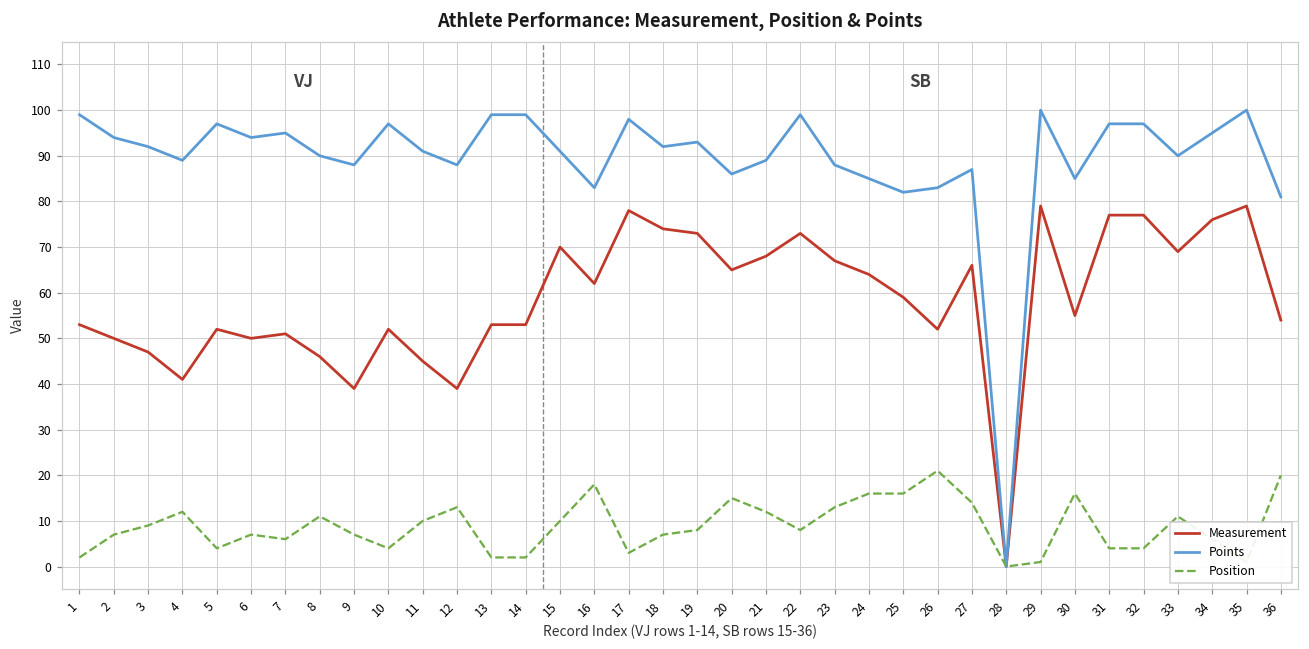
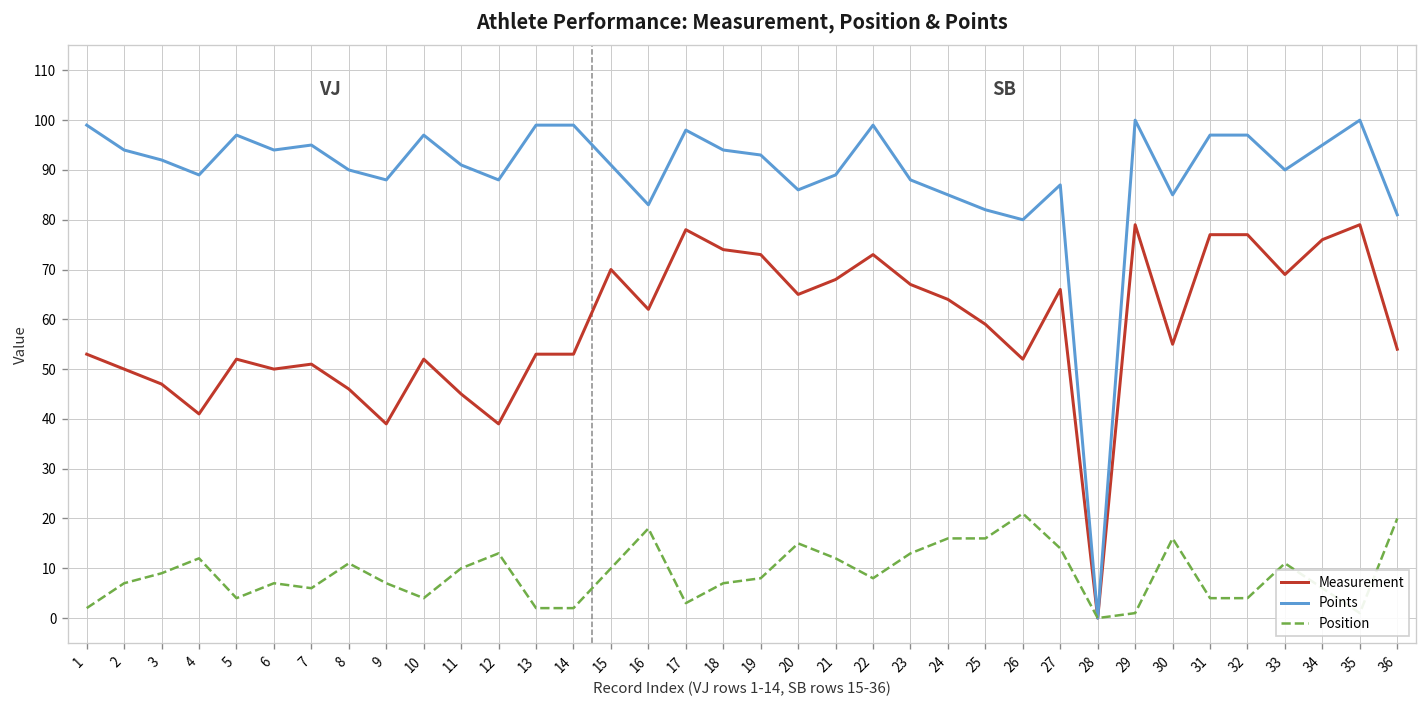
Points, 18: 92 -> 94
Points, 26: 83 -> 80
